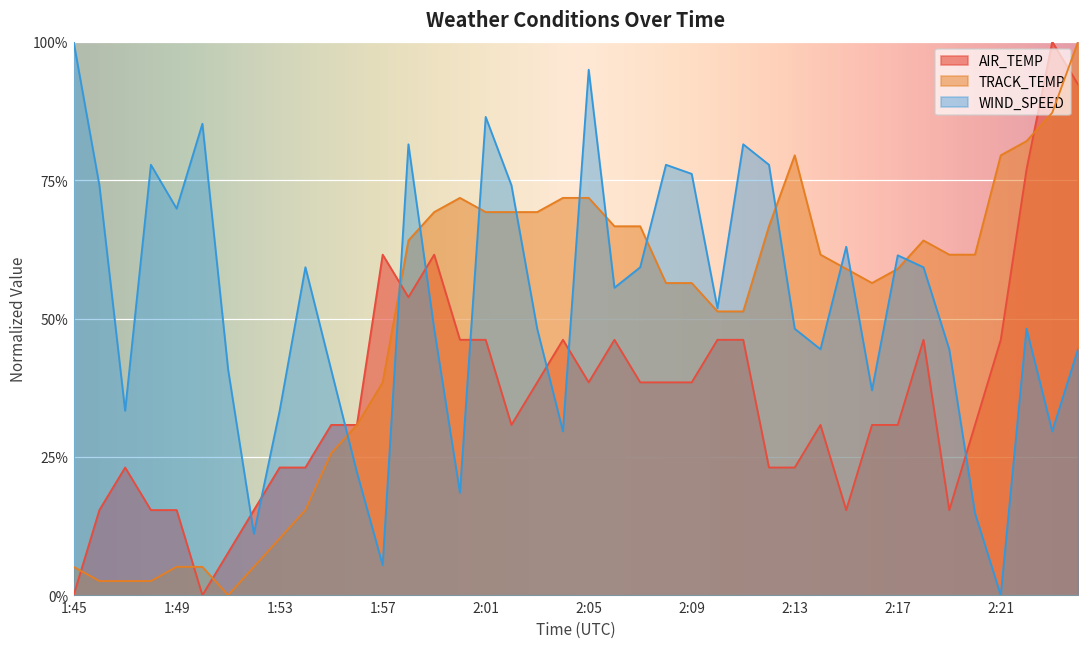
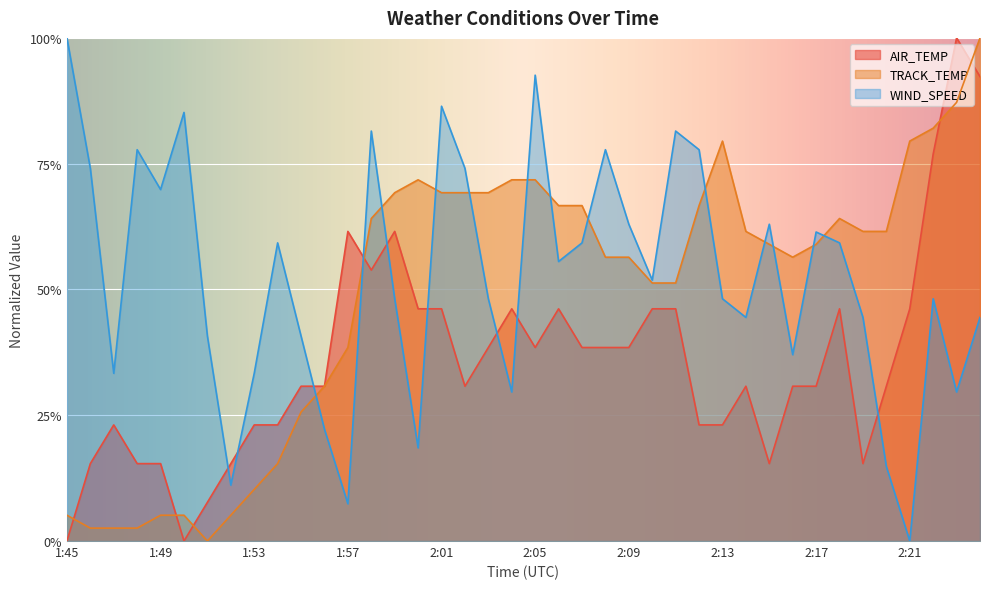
WIND_SPEED, 1:57: 5% -> 7%
WIND_SPEED, 2:05: 95% -> 93%
WIND_SPEED, 2:09: 76% -> 63%
